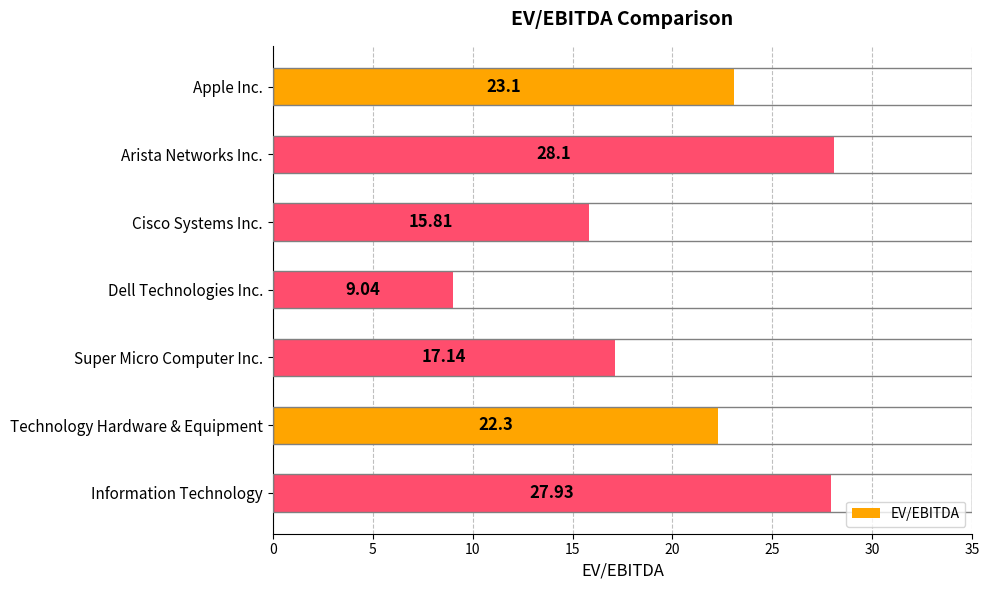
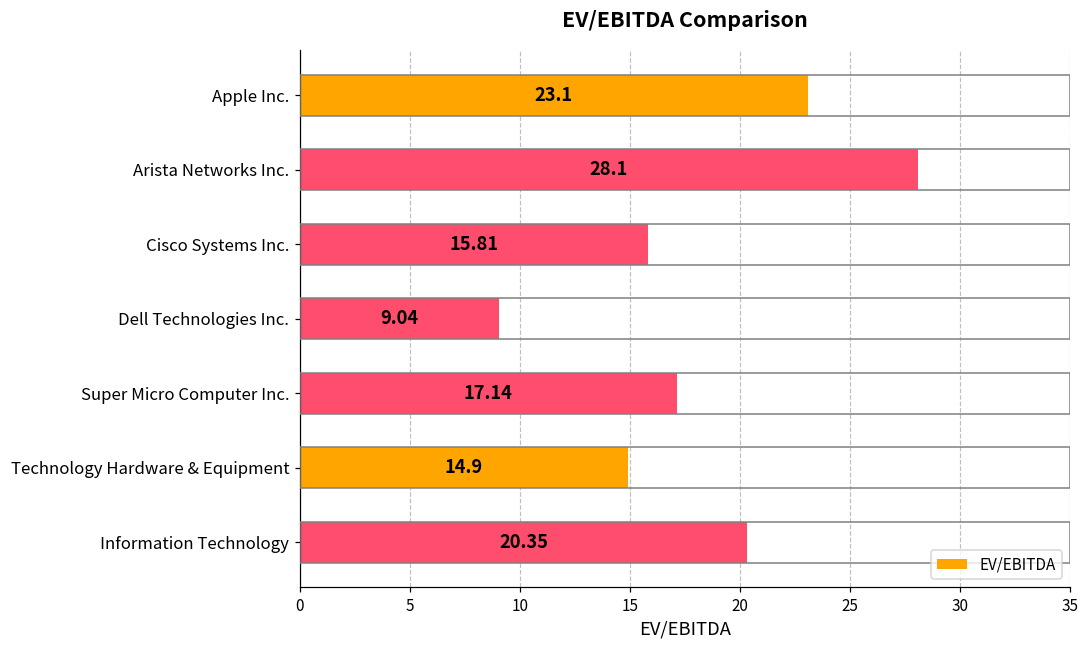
Technology Hardware & Equipment: 22.3 -> 14.9
Information Technology: 27.93 -> 20.35
